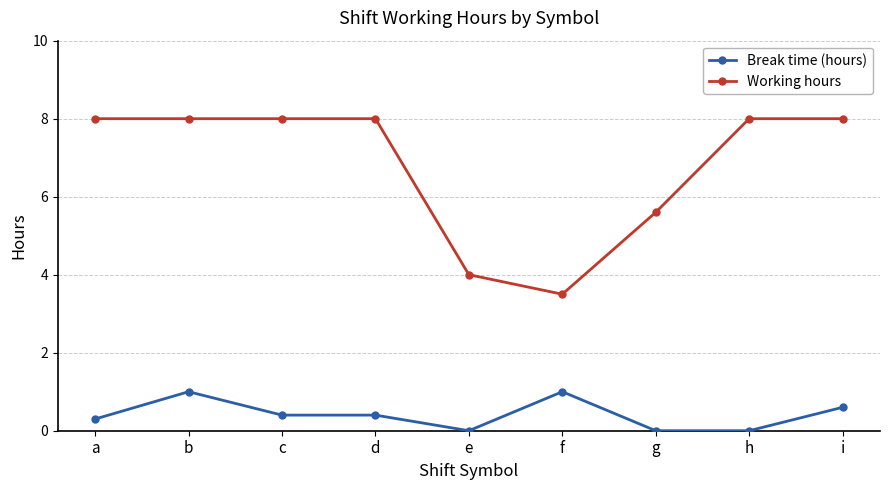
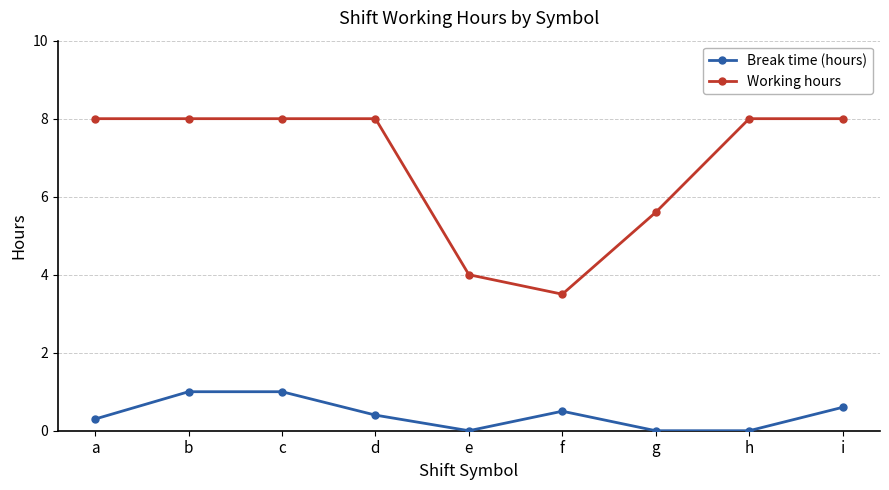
Break time (hours), c: 0.4 -> 1.0
Break time (hours), f: 1.0 -> 0.5
